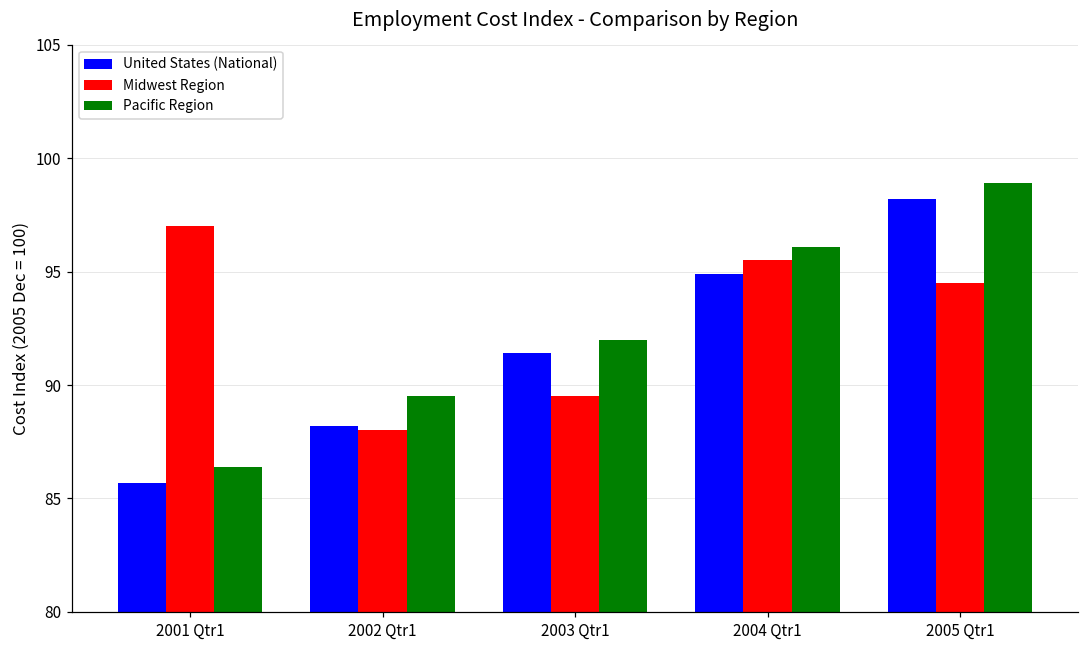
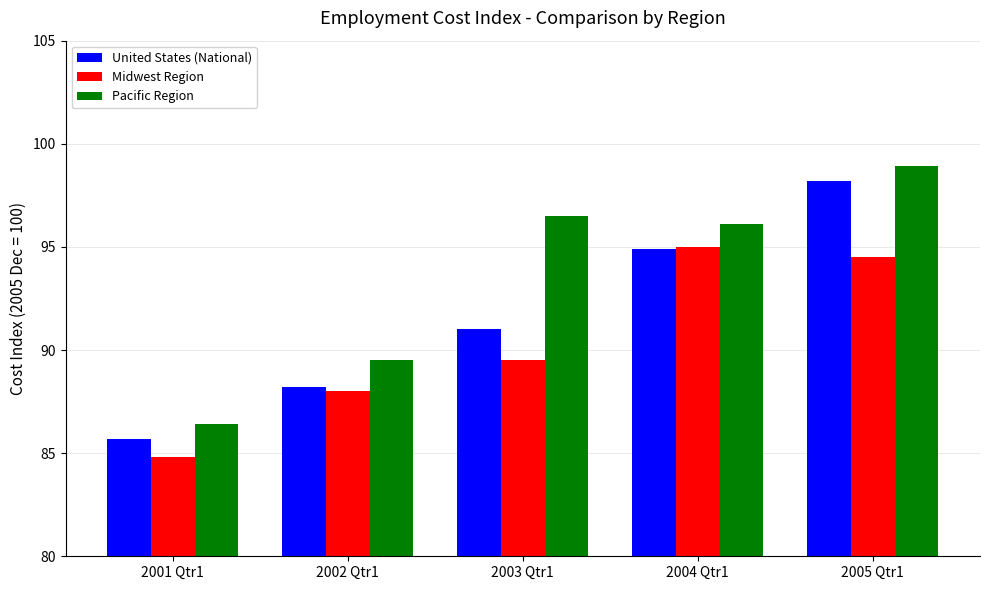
Midwest Region, 2001 Qtr1: 97.0 -> 84.8
United States (National), 2003 Qtr1: 91.4 -> 91.0
Pacific Region, 2003 Qtr1: 92.0 -> 96.5
Midwest Region, 2004 Qtr1: 95.5 -> 95.0
